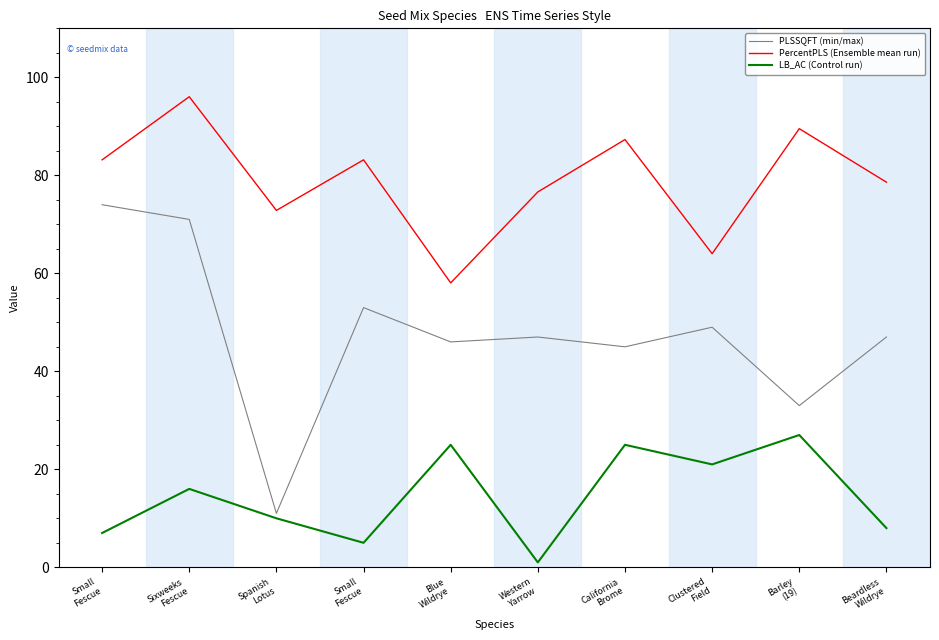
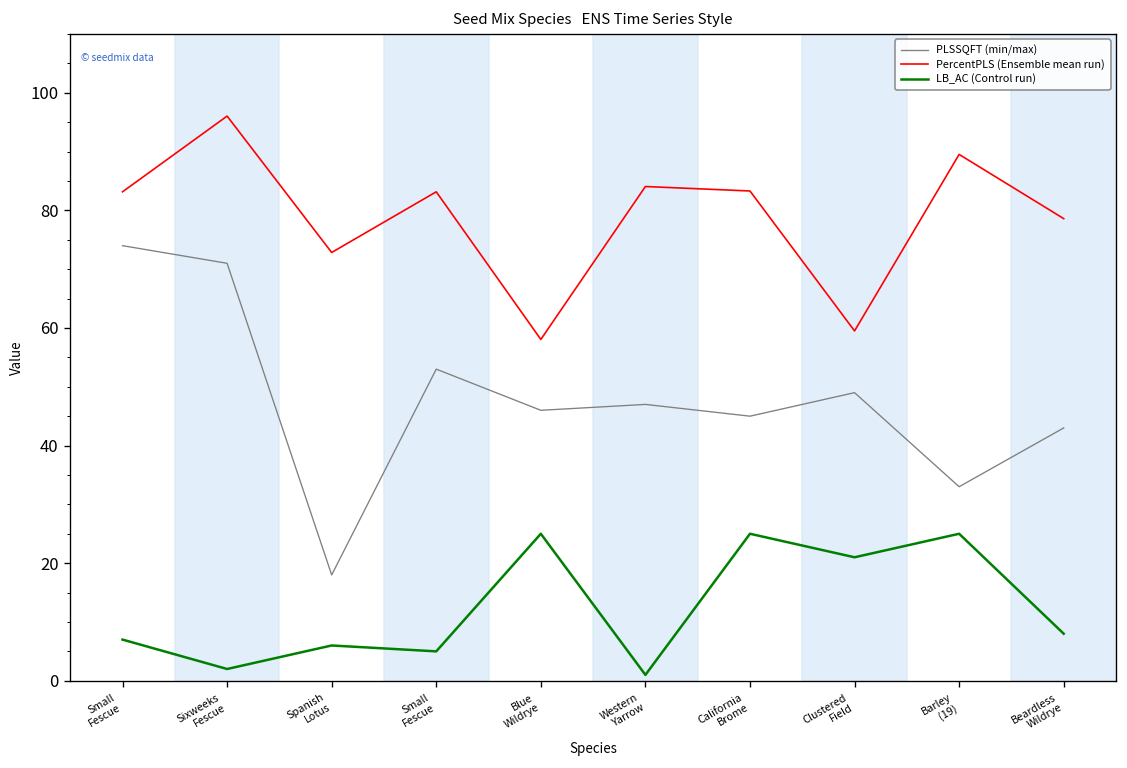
LB_AC (Control run), Sixweeks Fescue: 16 -> 2
PLSSQFT (min/max), Spanish Lotus: 11 -> 18
LB_AC (Control run), Spanish Lotus: 10 -> 6
PercentPLS (Ensemble mean run), Western Yarrow: 77 -> 84
PercentPLS (Ensemble mean run), California Brome: 87 -> 83
PercentPLS (Ensemble mean run), Clustered Field: 64 -> 60
LB_AC (Control run), Barley (19): 27 -> 25
PLSSQFT (min/max), Beardless Wildrye: 47 -> 43
